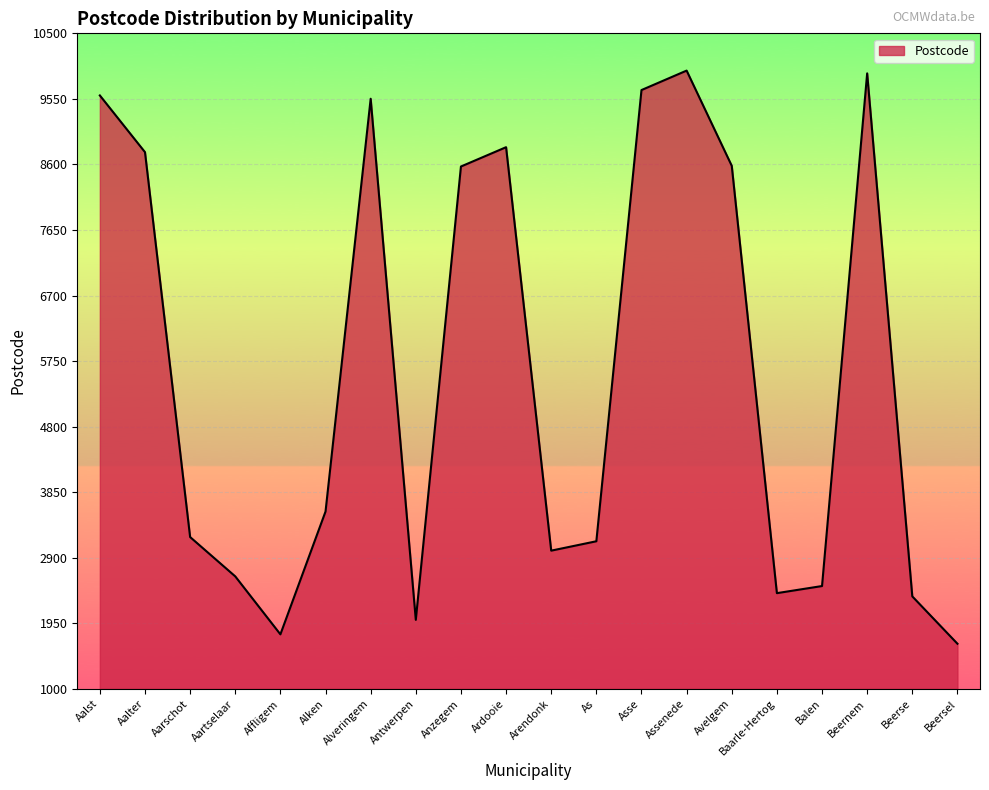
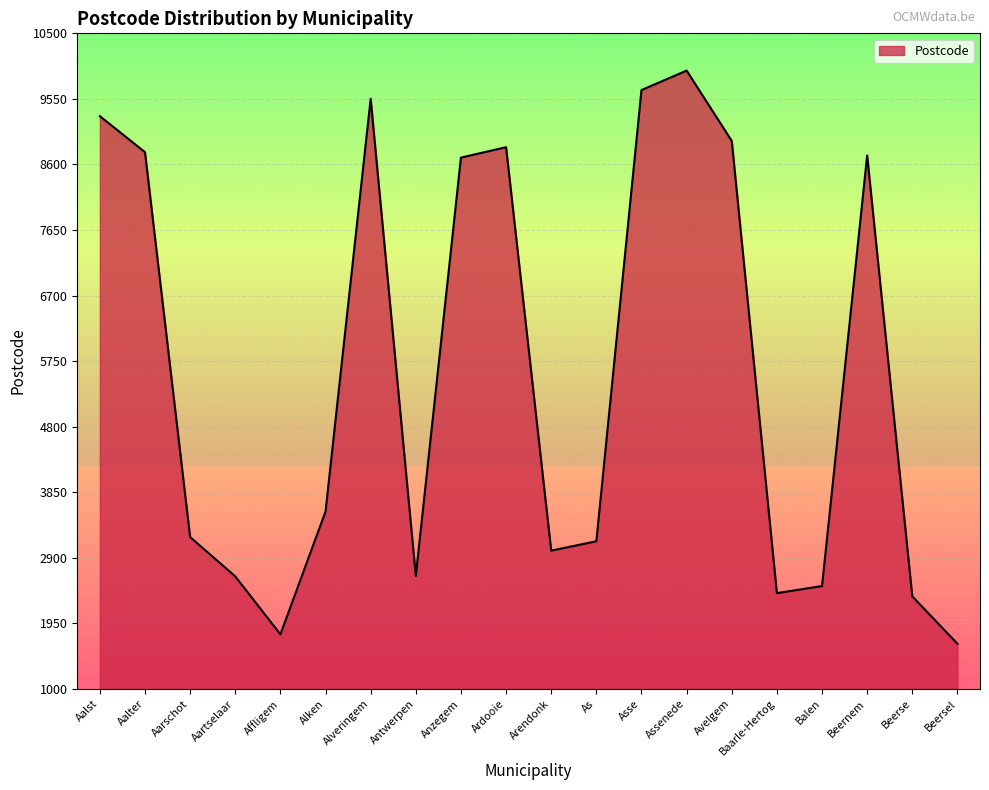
Aalst: 9600 -> 9300
Antwerpen: 2000 -> 2600
Anzegem: 8600 -> 8700
Avelgem: 8600 -> 8900
Beernem: 9900 -> 8700
